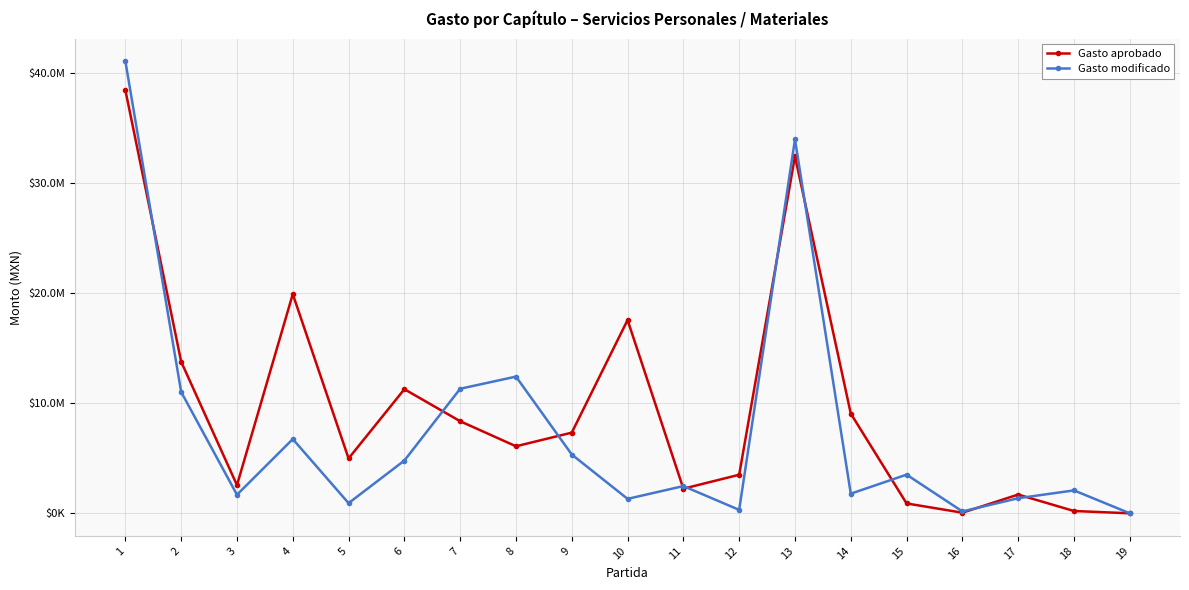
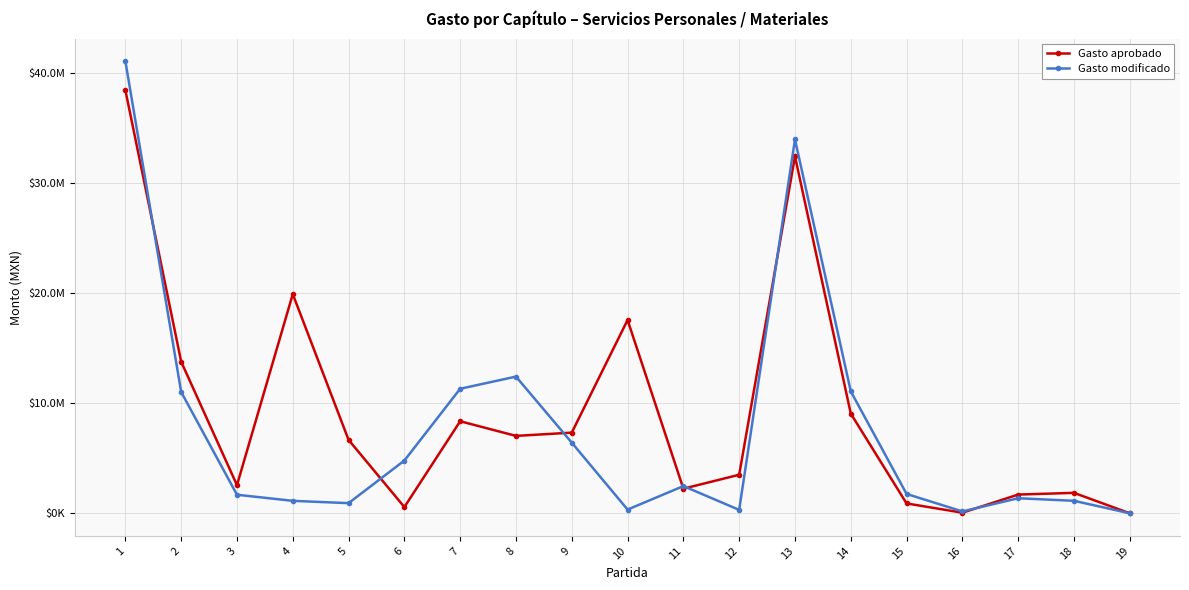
Gasto modificado, 4: $6700000 -> $1100000
Gasto aprobado, 5: $5000000 -> $6700000
Gasto aprobado, 6: $11300000 -> $600000
Gasto aprobado, 8: $6100000 -> $7000000
Gasto modificado, 9: $5300000 -> $6400000
Gasto modificado, 10: $1300000 -> $300000
Gasto modificado, 14: $1800000 -> $11100000
Gasto modificado, 15: $3500000 -> $1800000
Gasto aprobado, 18: $200000 -> $1900000
Gasto modificado, 18: $2100000 -> $1100000
